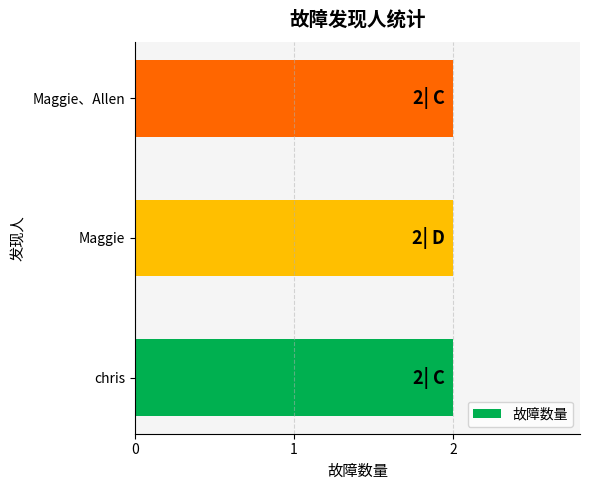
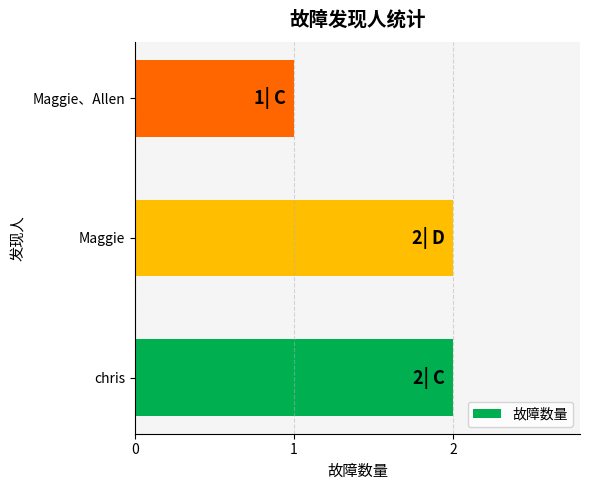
Maggie、Allen: 2| -> 1|
